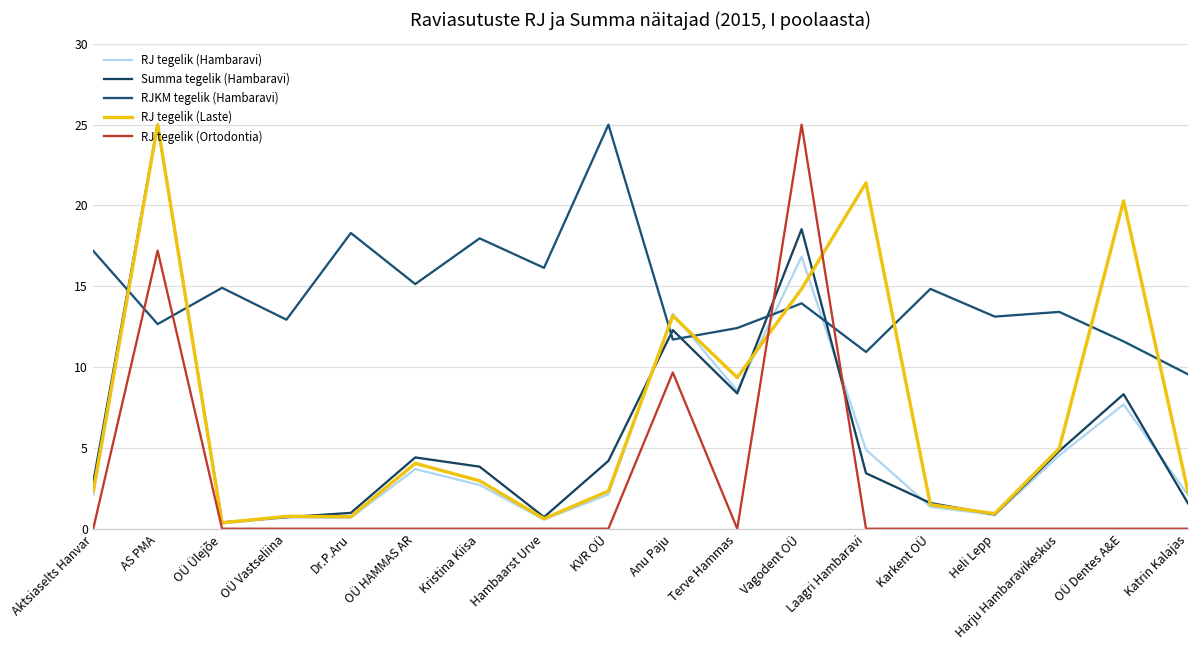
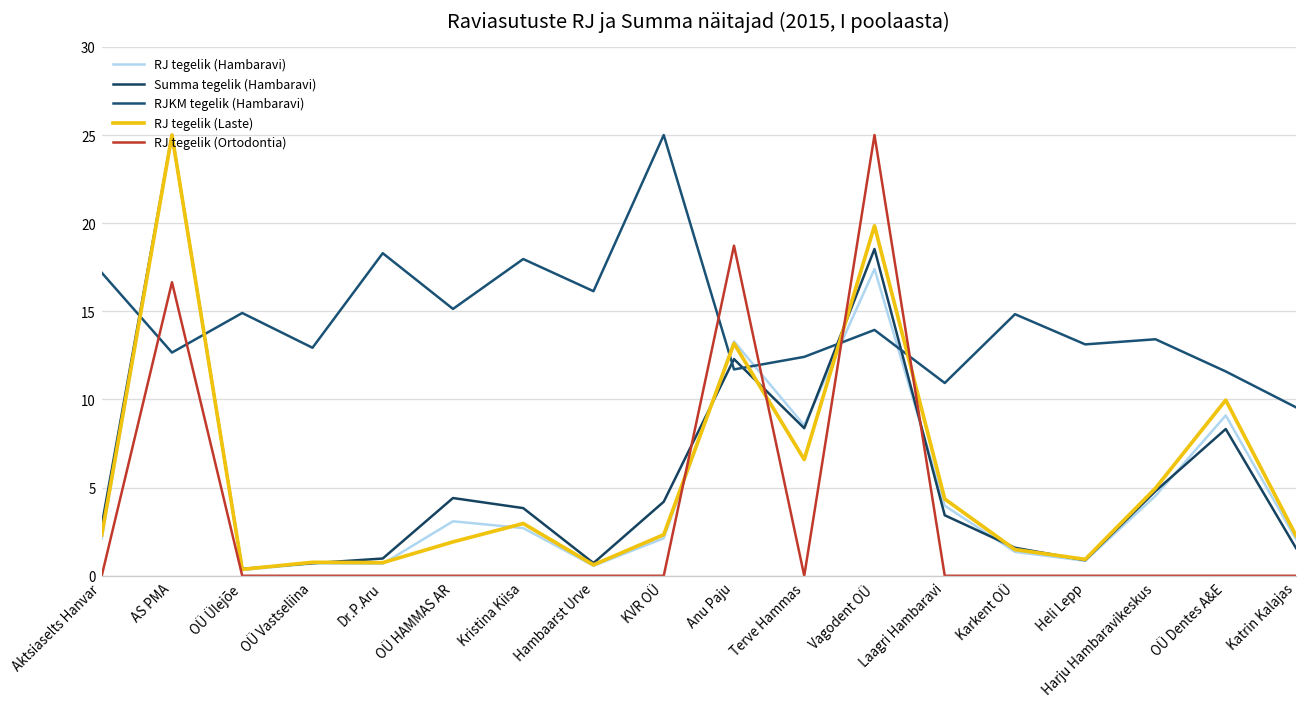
RJ tegelik (Ortodontia), AS PMA: 17.2 -> 16.6
RJ tegelik (Hambaravi), OÜ HAMMAS AR: 3.7 -> 3.1
RJ tegelik (Laste), OÜ HAMMAS AR: 4.0 -> 1.9
RJ tegelik (Ortodontia), Anu Paju: 9.7 -> 18.7
RJ tegelik (Laste), Terve Hammas: 9.4 -> 6.6
RJ tegelik (Hambaravi), Vagodent OÜ: 16.8 -> 17.4
RJ tegelik (Laste), Vagodent OÜ: 14.8 -> 19.8
RJ tegelik (Hambaravi), Laagri Hambaravi: 4.9 -> 4.0
RJ tegelik (Laste), Laagri Hambaravi: 21.4 -> 4.4
RJ tegelik (Hambaravi), OÜ Dentes A&E: 7.7 -> 9.1
RJ tegelik (Laste), OÜ Dentes A&E: 20.3 -> 10.0
